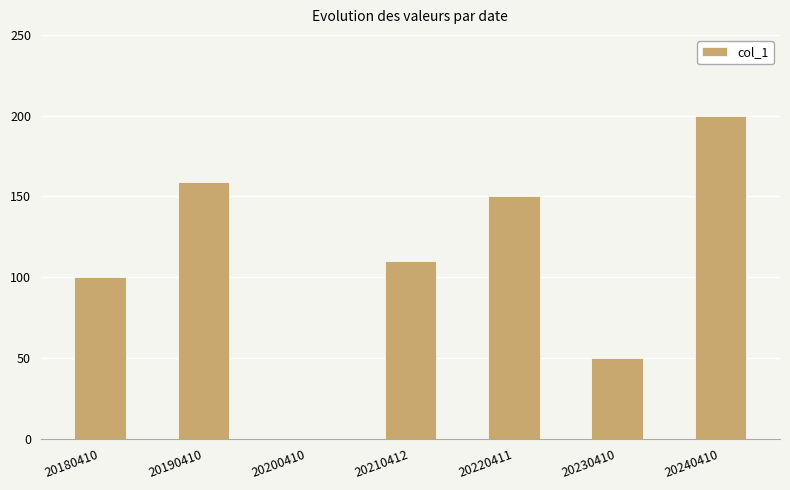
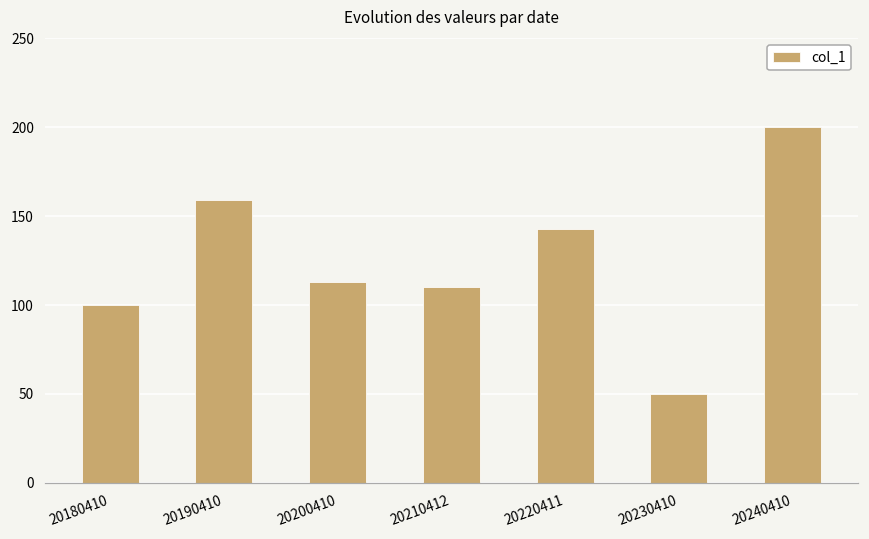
20200410: 0 -> 113
20220411: 150 -> 143
